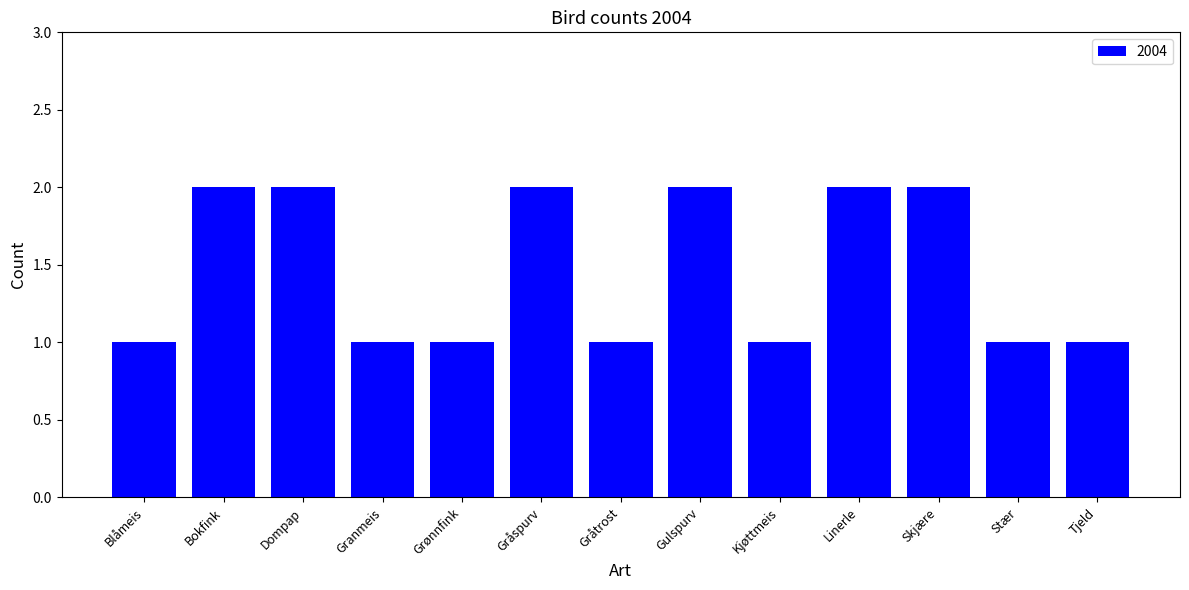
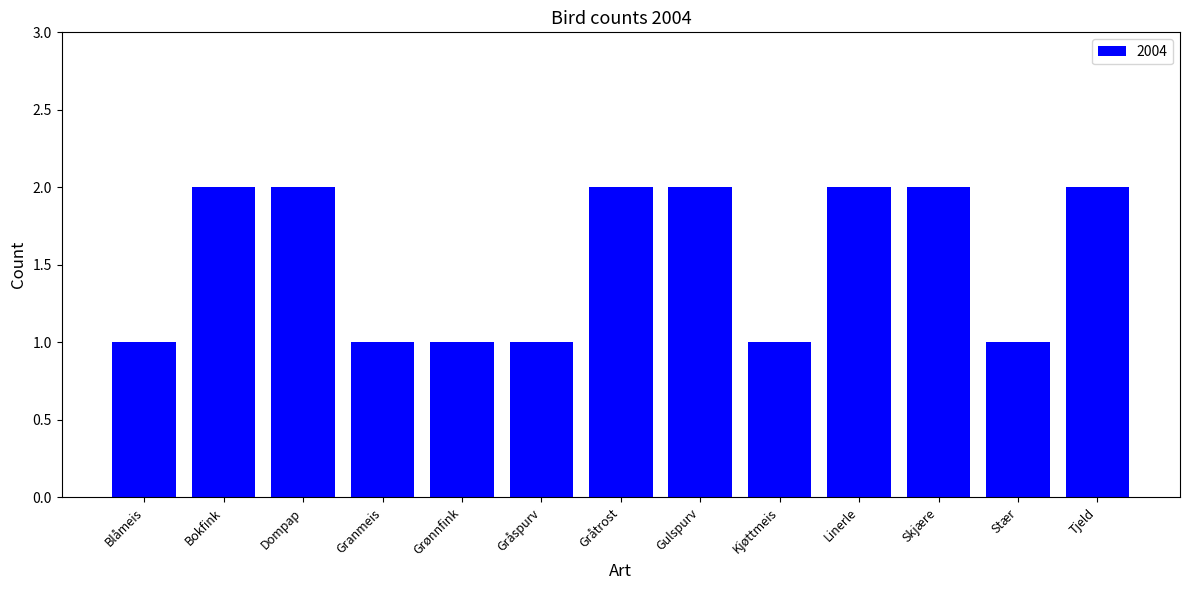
Gråspurv: 2 -> 1
Gråtrost: 1 -> 2
Tjeld: 1 -> 2
